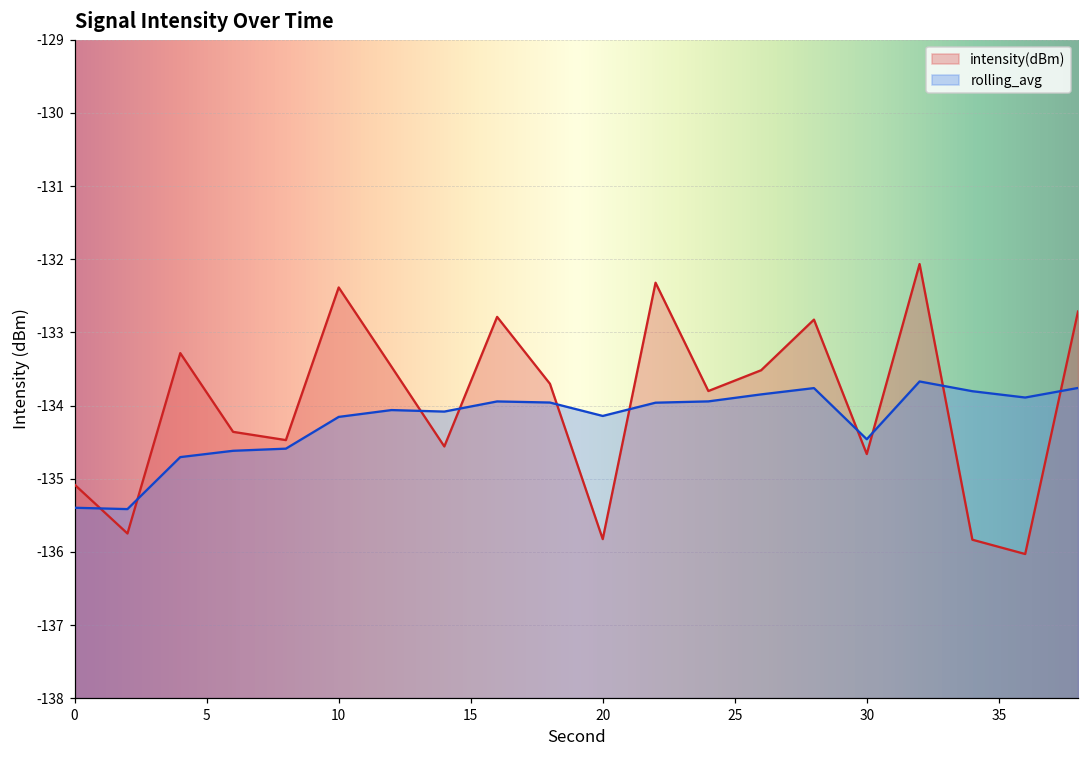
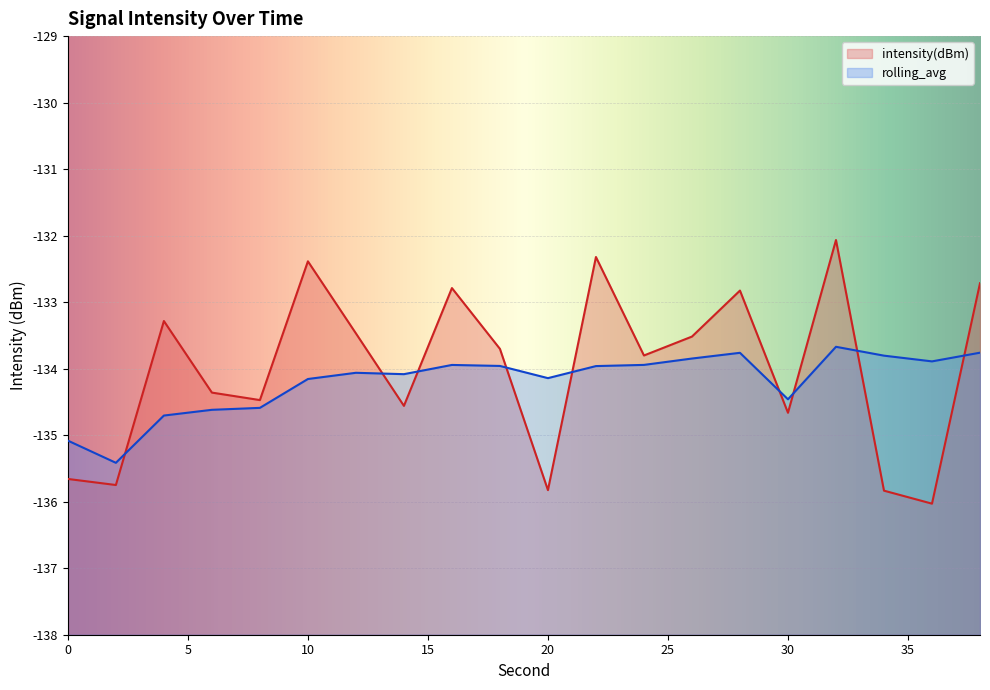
intensity(dBm), 0: -135.1 -> -135.7
rolling_avg, 0: -135.4 -> -135.1
